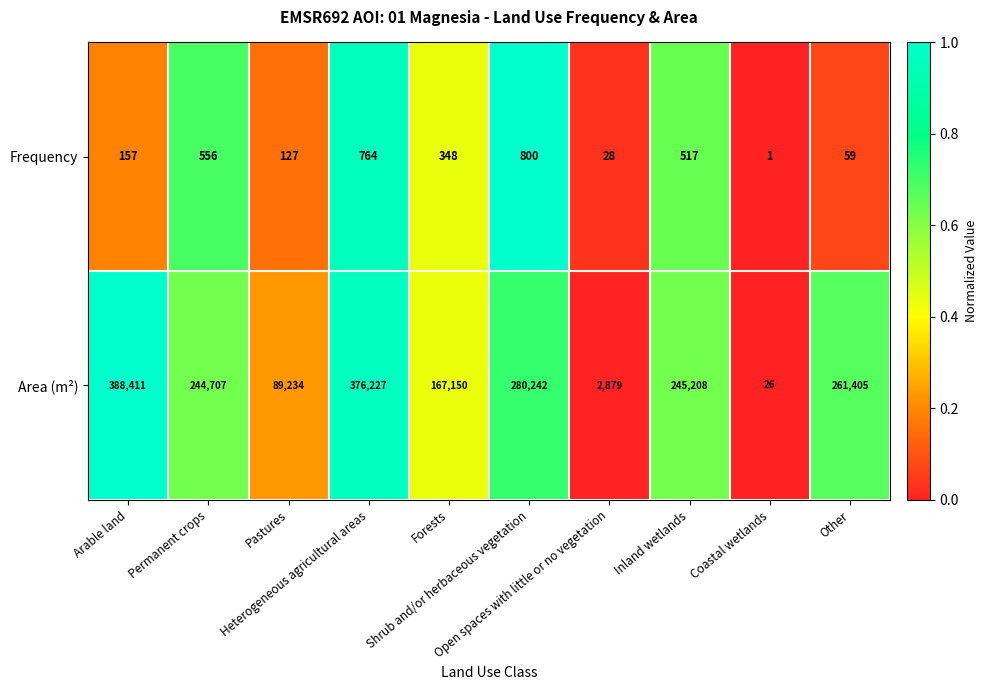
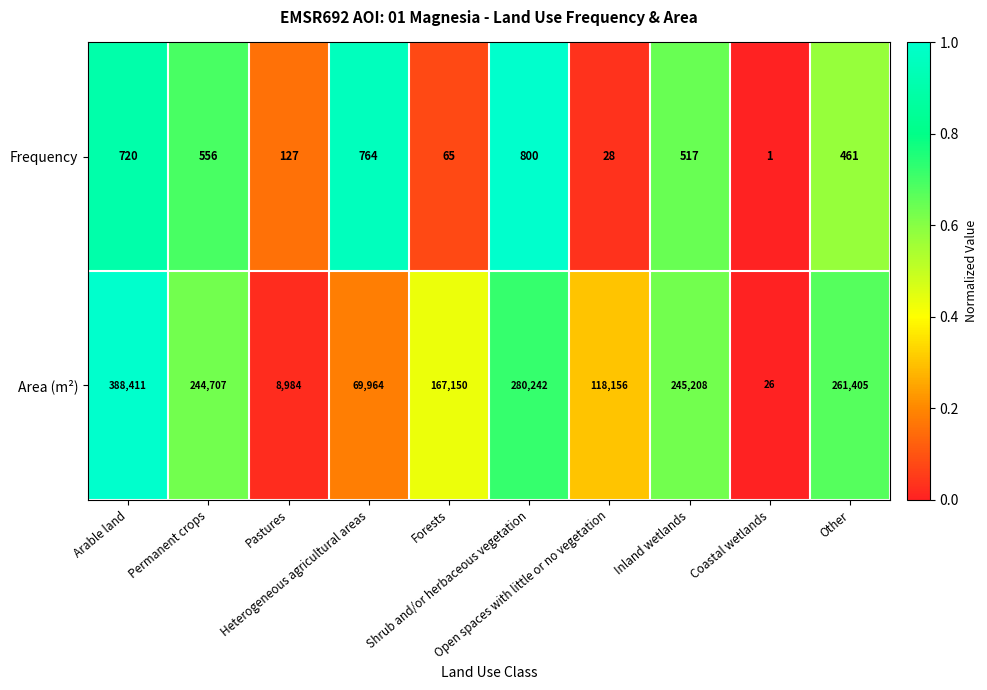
Frequency, Arable land: 157 -> 720
Frequency, Forests: 348 -> 65
Frequency, Other: 59 -> 461
Area (m²), Pastures: 89,234 -> 8,984
Area (m²), Heterogeneous agricultural areas: 376,227 -> 69,964
Area (m²), Open spaces with little or no vegetation: 2,879 -> 118,156
